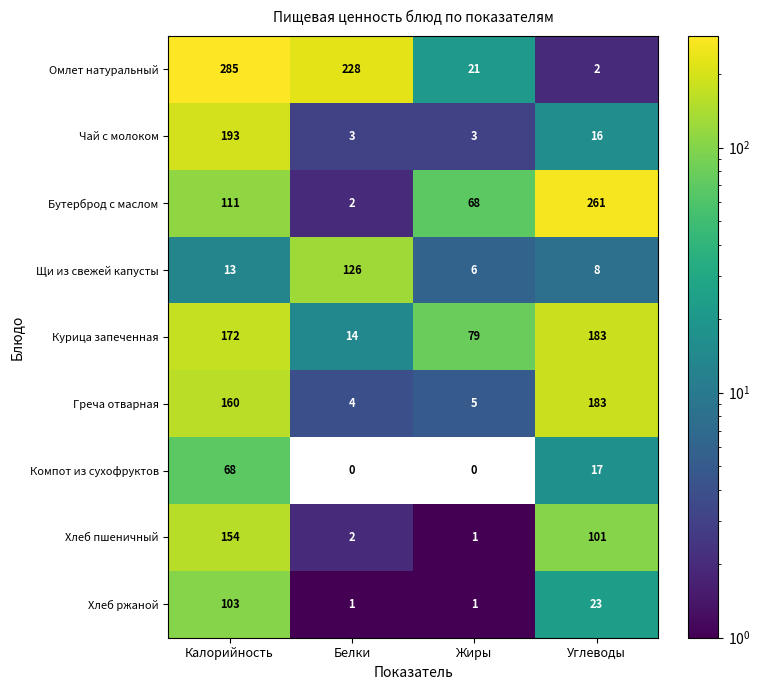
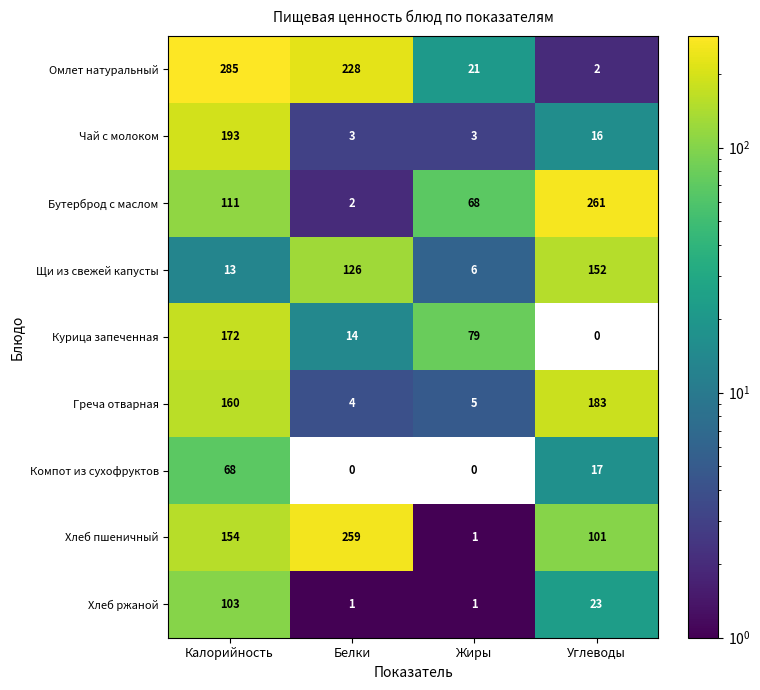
Щи из свежей капусты, Углеводы: 8 -> 152
Курица запеченная, Углеводы: 183 -> 0
Хлеб пшеничный, Белки: 2 -> 259
